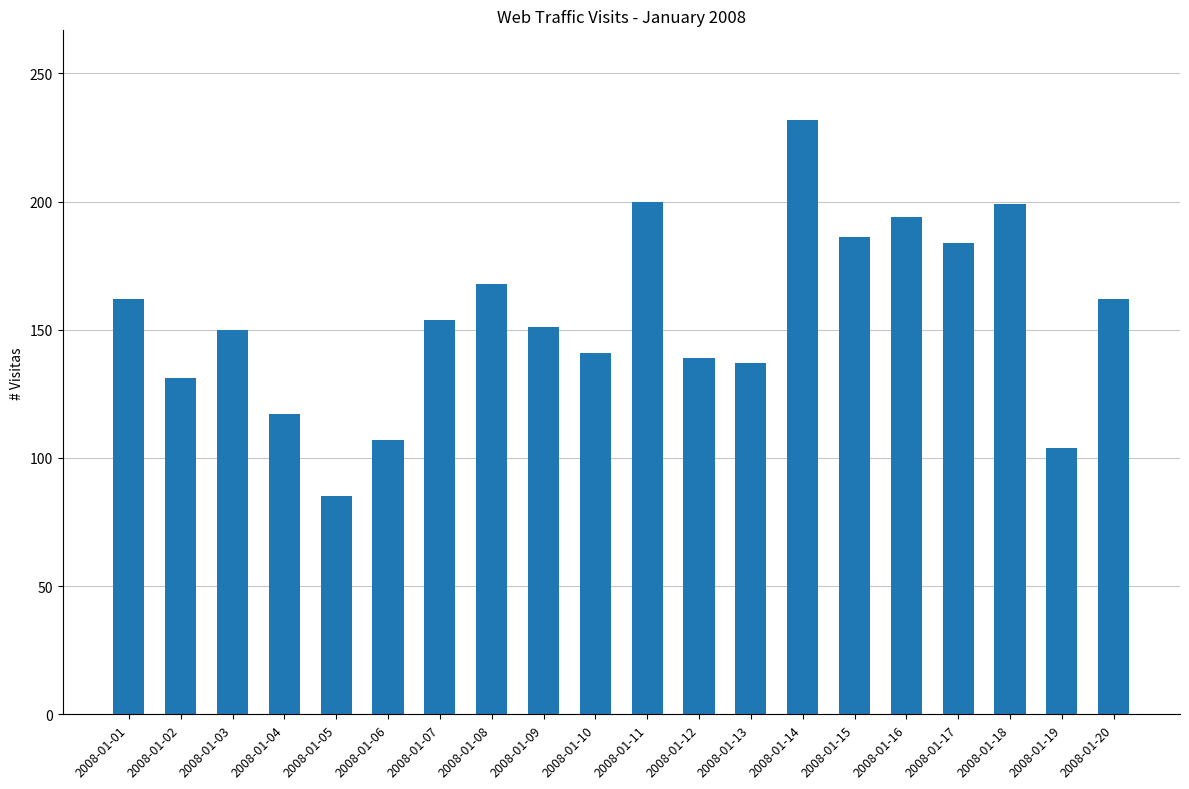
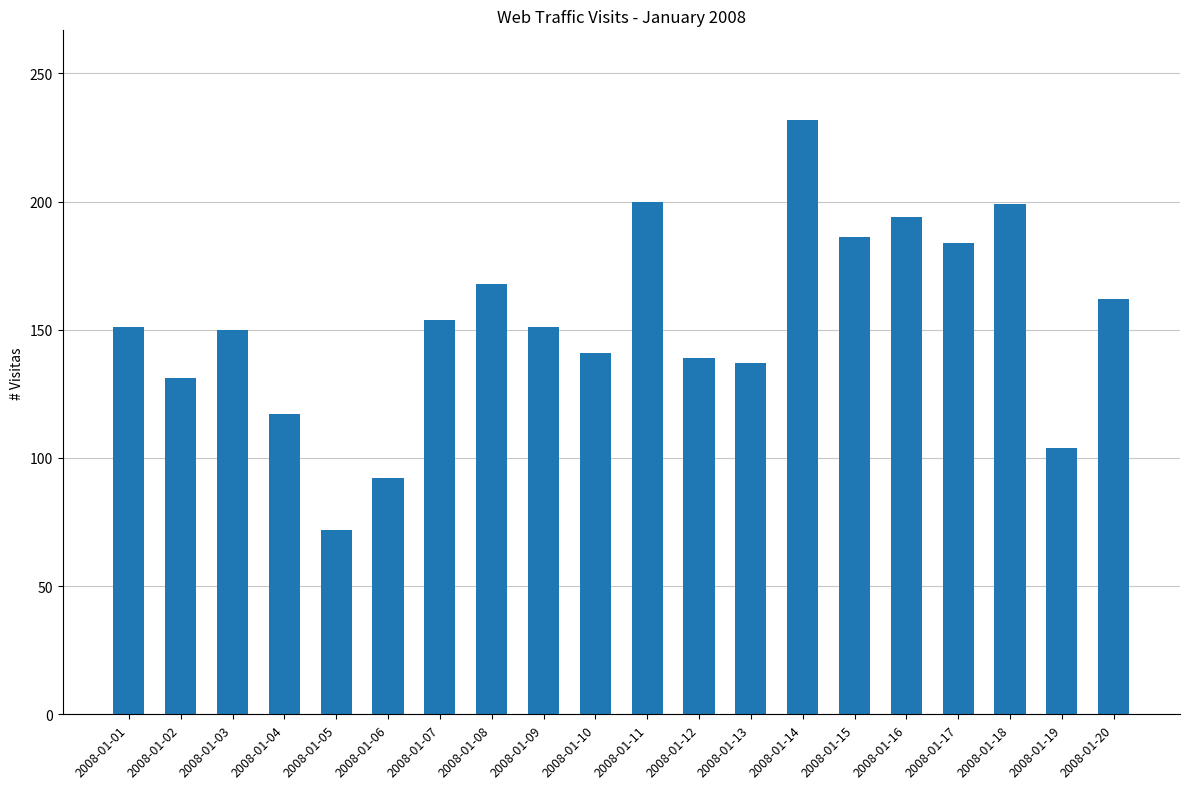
2008-01-01: 162 -> 151
2008-01-05: 85 -> 72
2008-01-06: 107 -> 92
